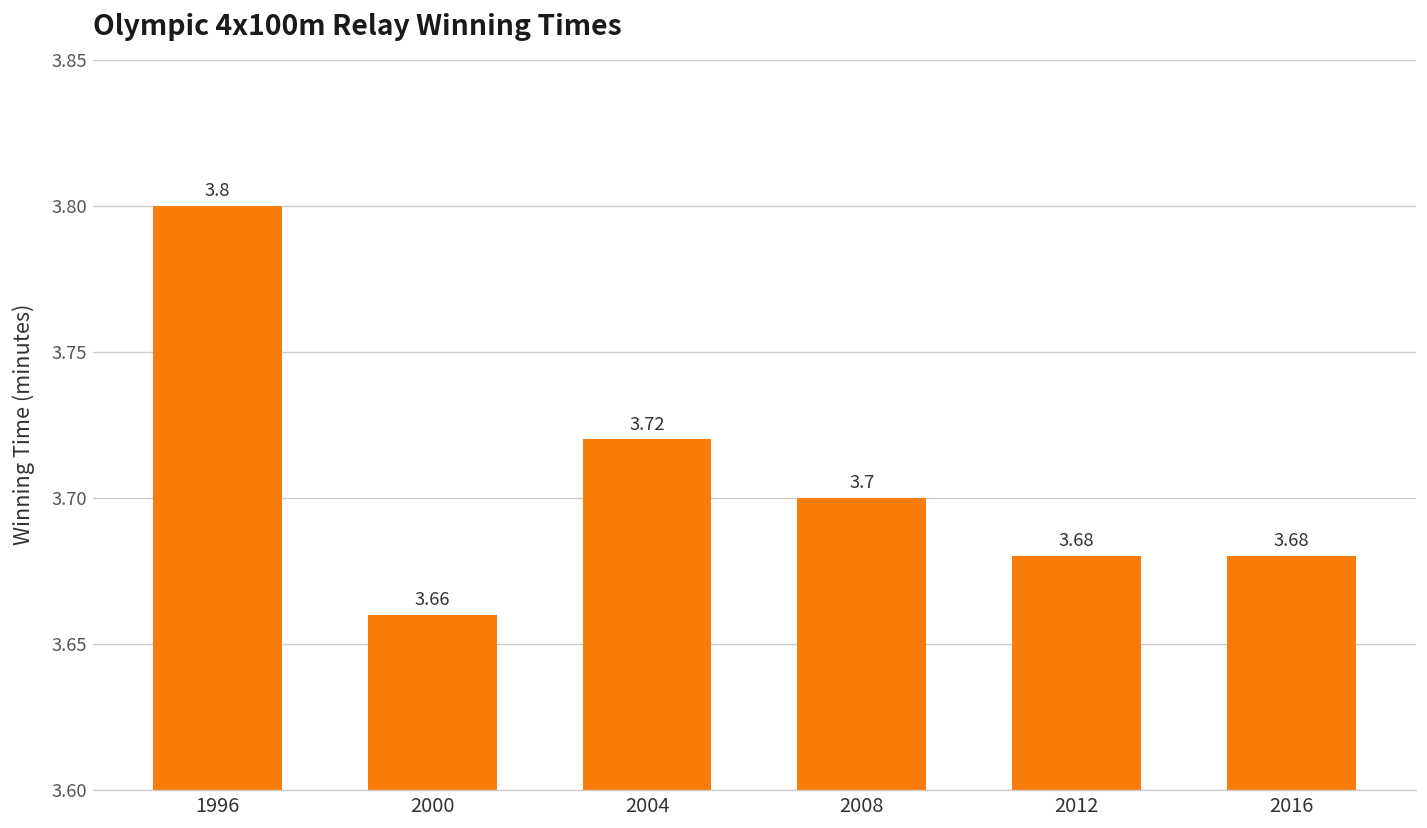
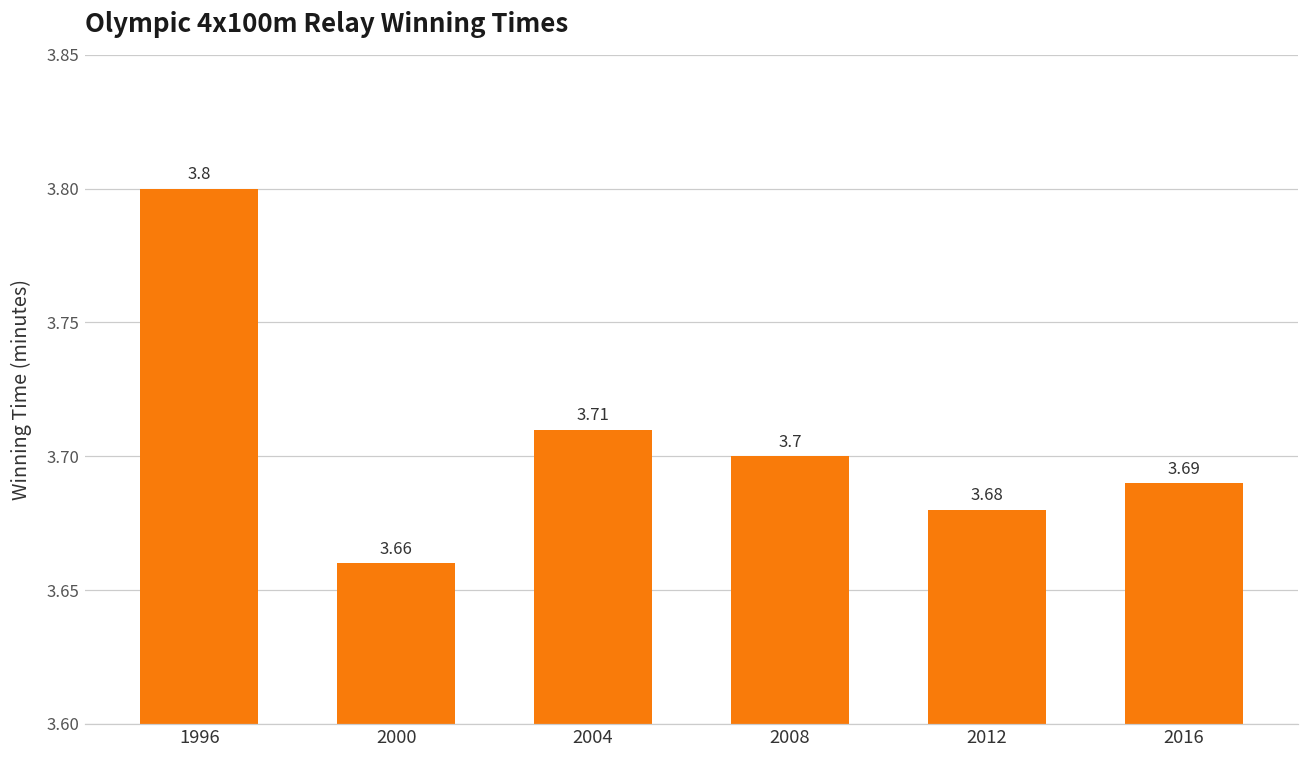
2004: 3.72 -> 3.71
2016: 3.68 -> 3.69
